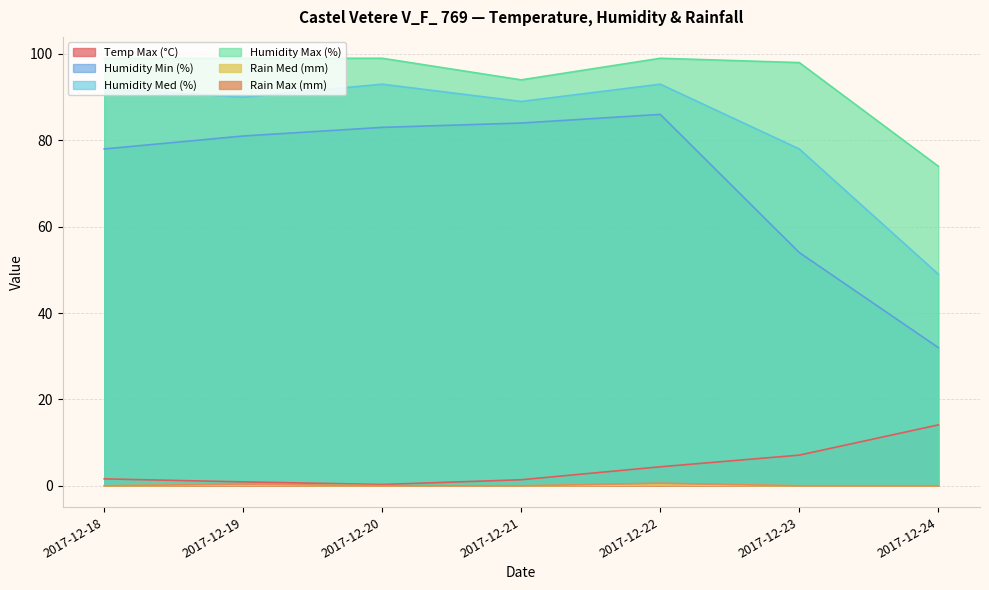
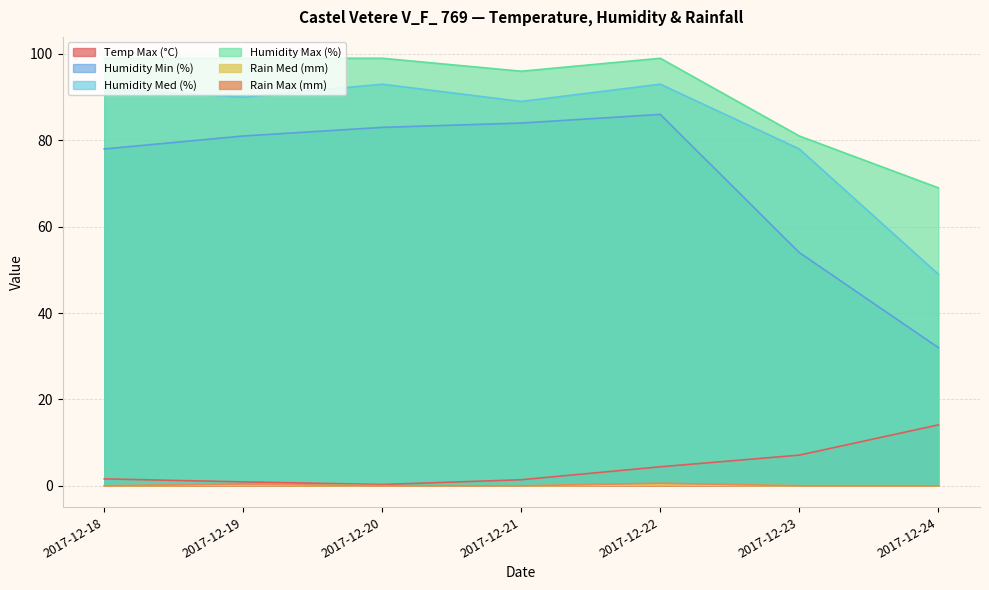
Humidity Max (%), 2017-12-21: 94 -> 96
Humidity Max (%), 2017-12-23: 98 -> 81
Humidity Max (%), 2017-12-24: 74 -> 69
